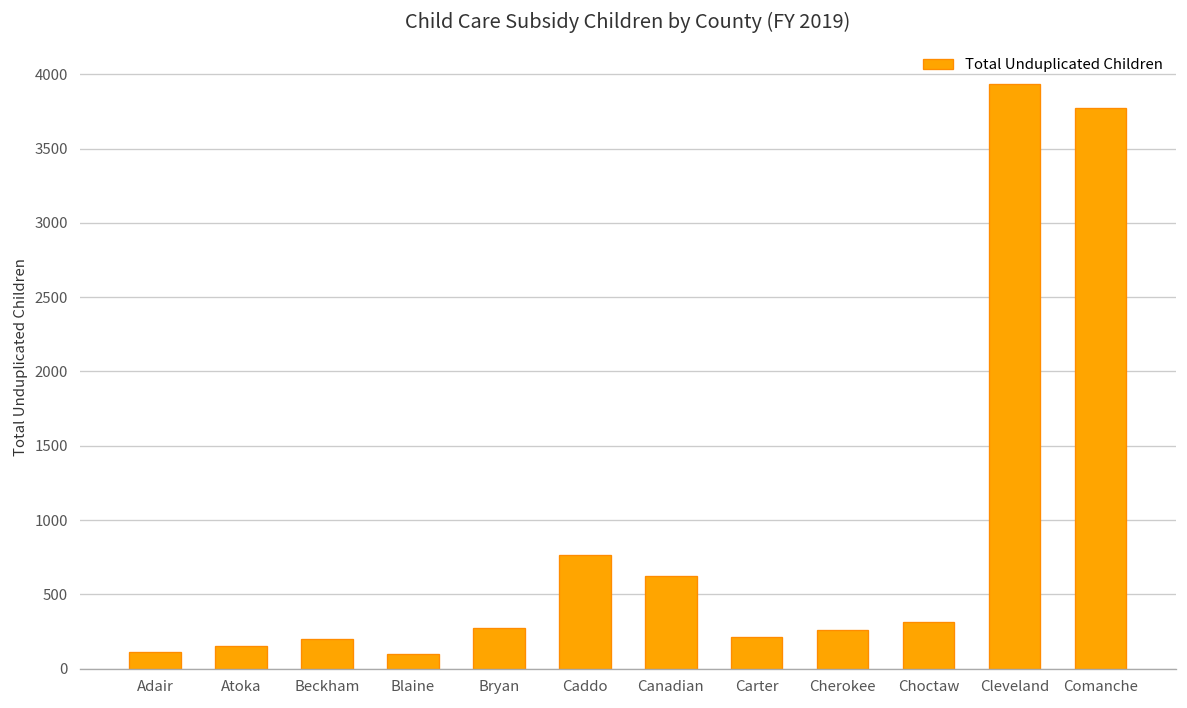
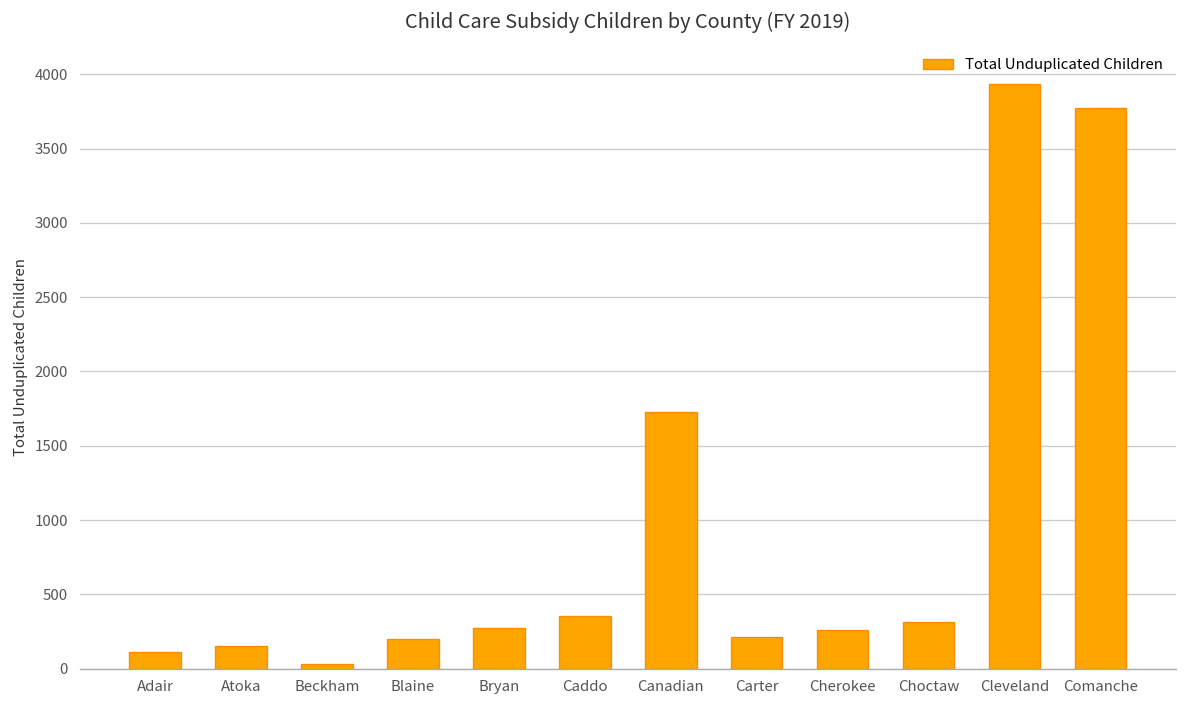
Beckham: 200 -> 30
Blaine: 100 -> 200
Caddo: 770 -> 350
Canadian: 630 -> 1730
